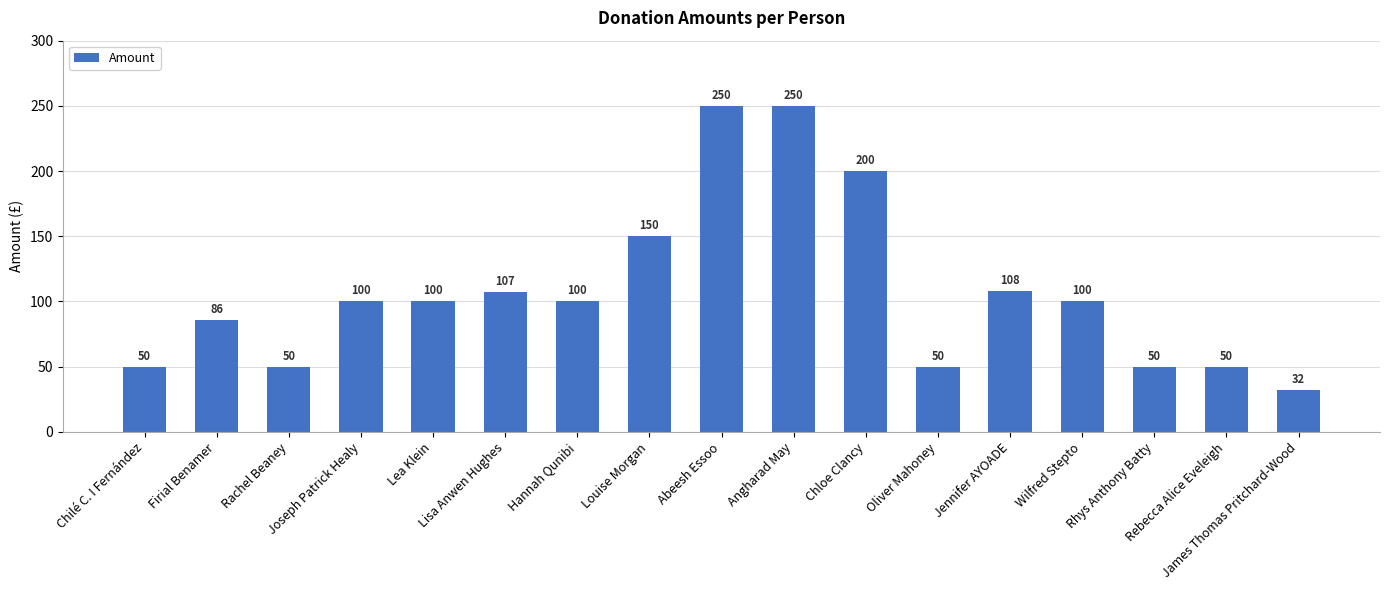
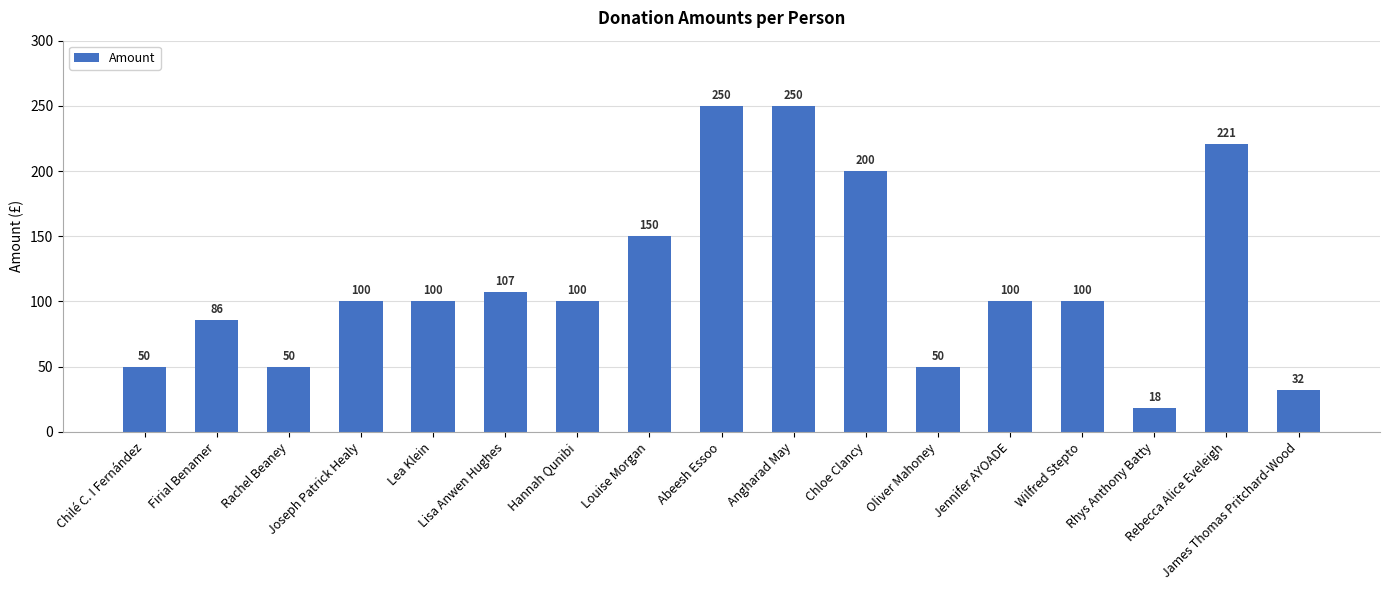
Jennifer AYOADE: 108 -> 100
Rhys Anthony Batty: 50 -> 18
Rebecca Alice Eveleigh: 50 -> 221
